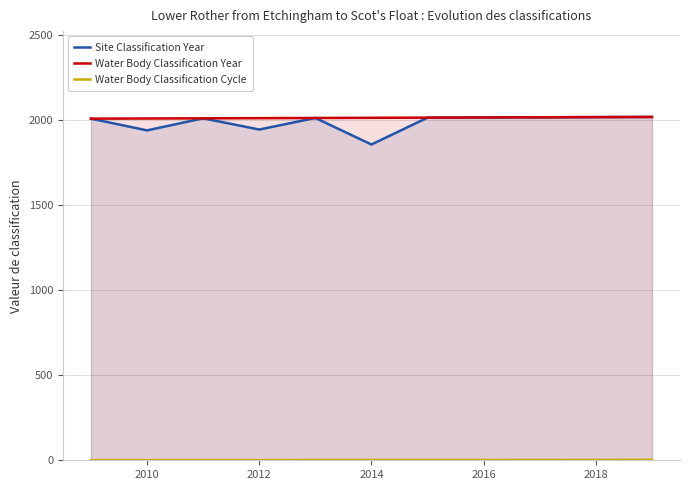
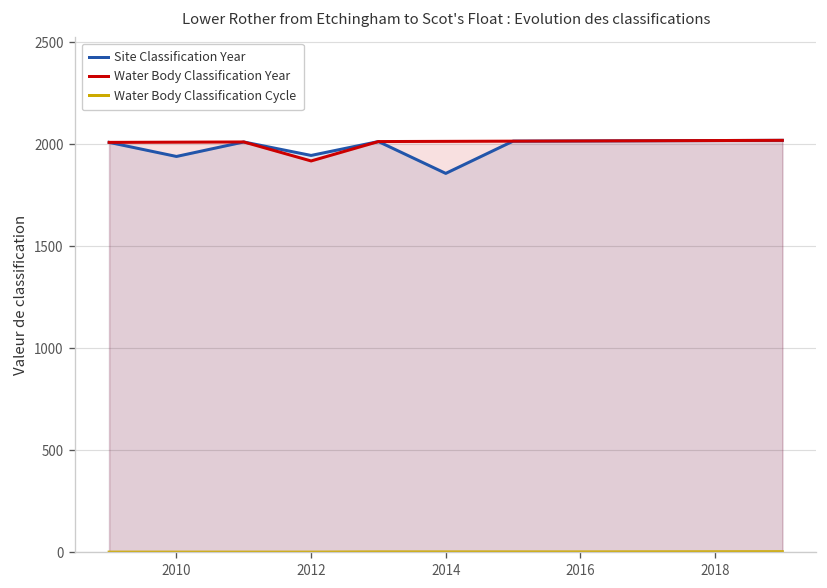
Water Body Classification Year, 2012: 2010 -> 1920
